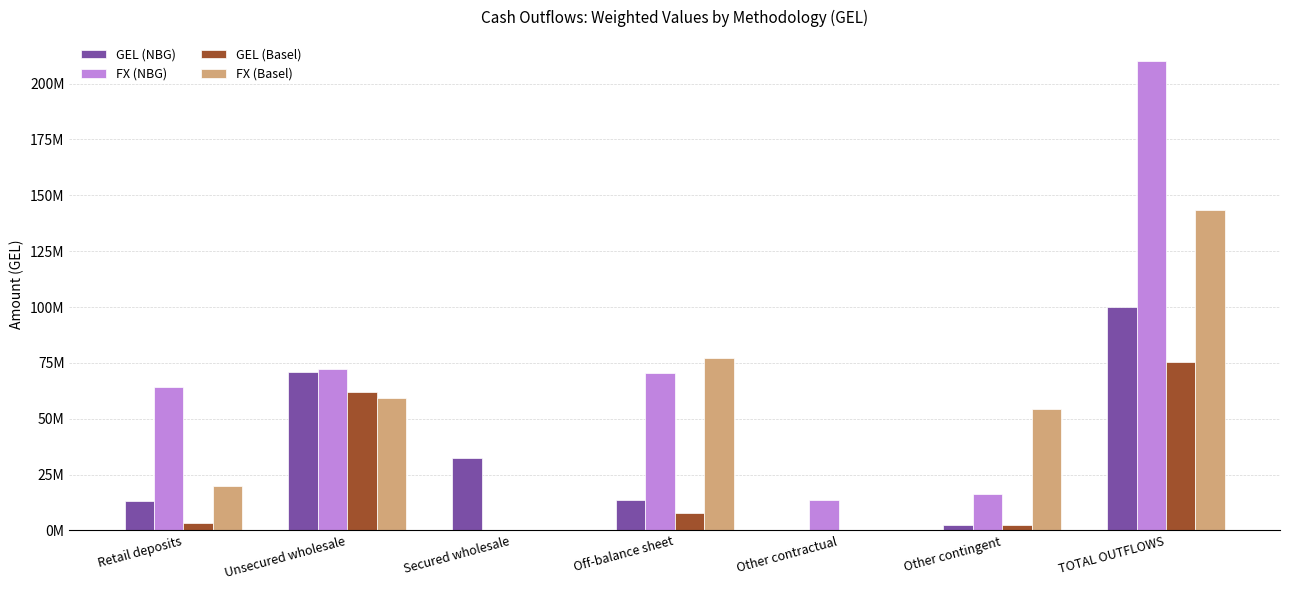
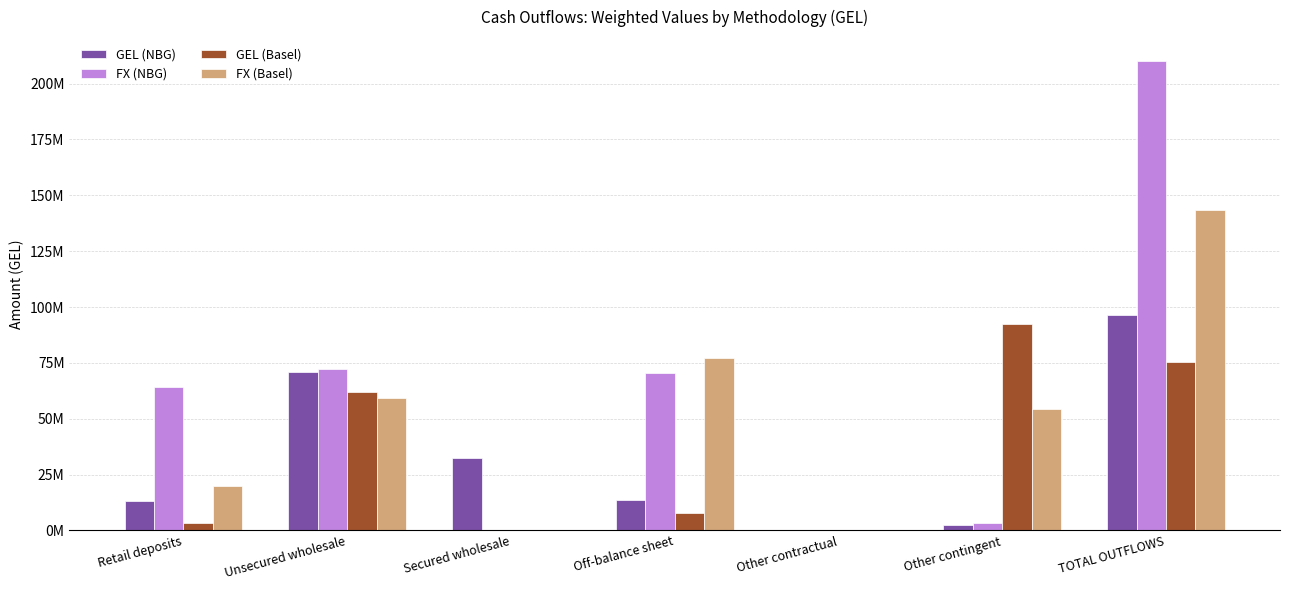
FX (NBG), Other contractual: 13000000 -> 0
FX (NBG), Other contingent: 16000000 -> 3000000
GEL (Basel), Other contingent: 2000000 -> 92000000
GEL (NBG), TOTAL OUTFLOWS: 100000000 -> 96000000
